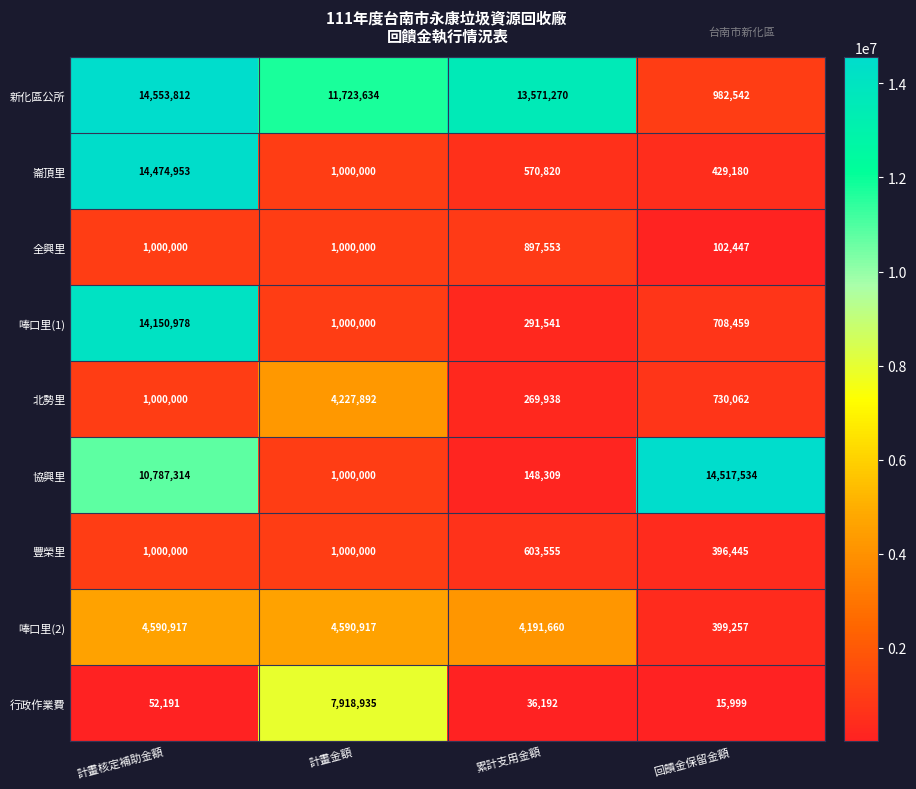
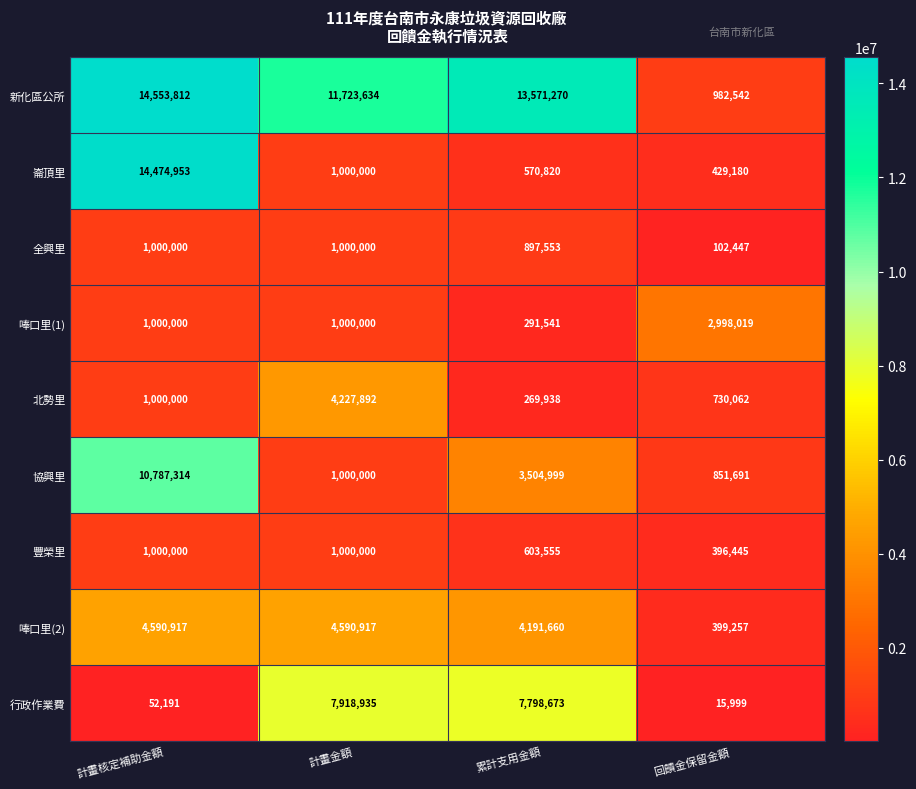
唪口里(1), 計畫核定補助金額: 14,150,978 -> 1,000,000
唪口里(1), 回饋金保留金額: 708,459 -> 2,998,019
協興里, 累計支用金額: 148,309 -> 3,504,999
協興里, 回饋金保留金額: 14,517,534 -> 851,691
行政作業費, 累計支用金額: 36,192 -> 7,798,673
